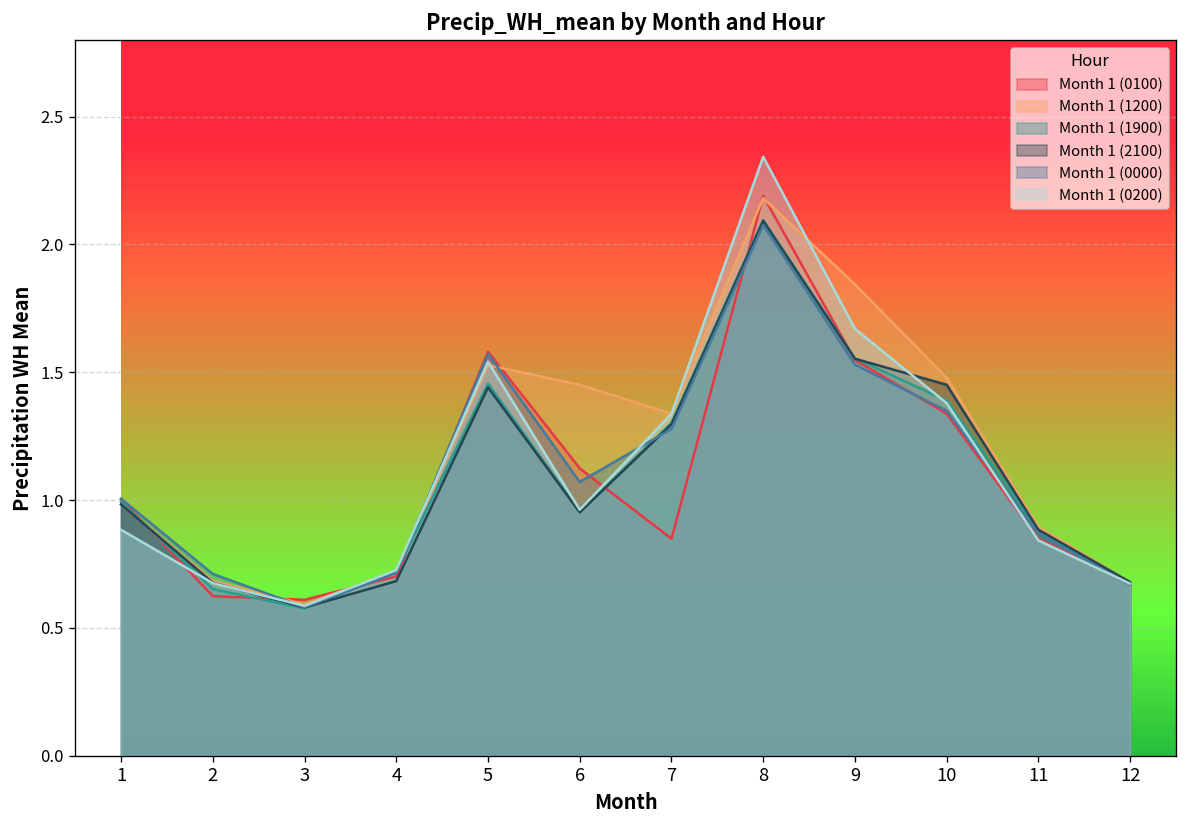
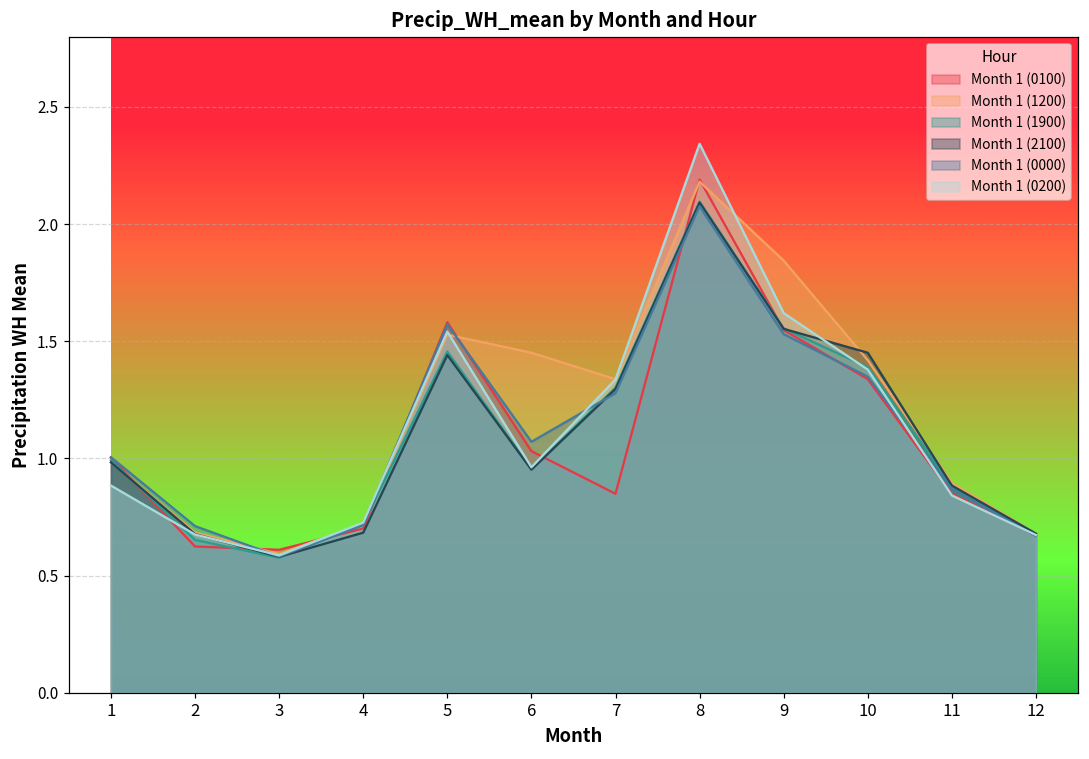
Month 1 (0100), 6: 1.12 -> 1.03
Month 1 (0200), 9: 1.67 -> 1.62
Month 1 (1200), 10: 1.48 -> 1.42
